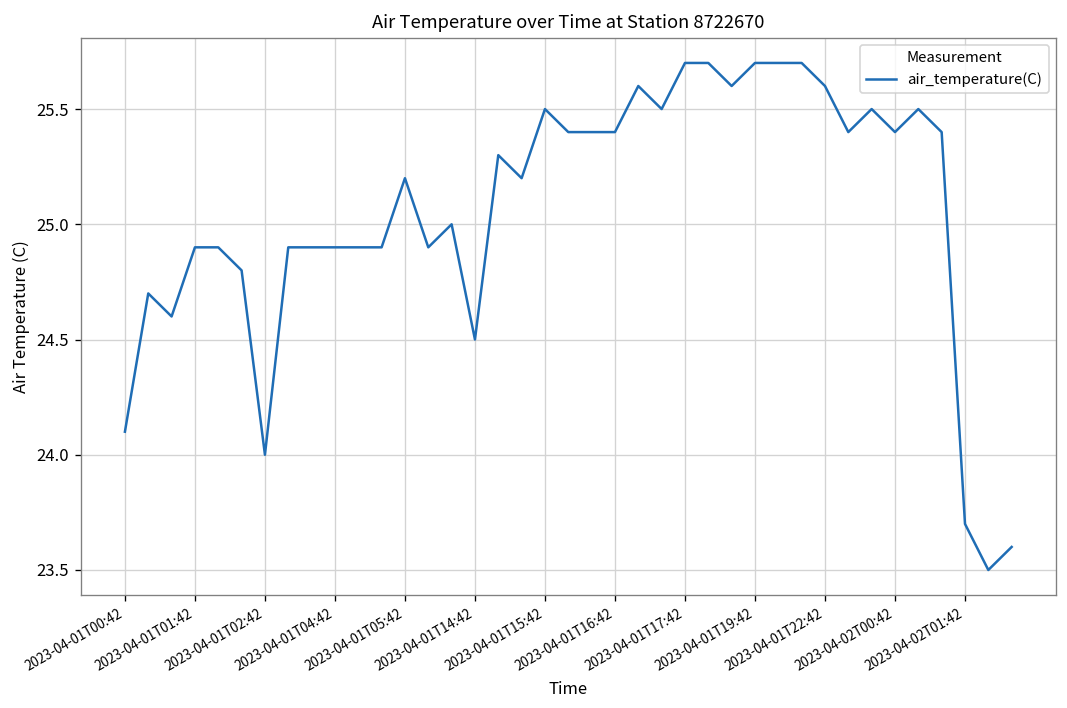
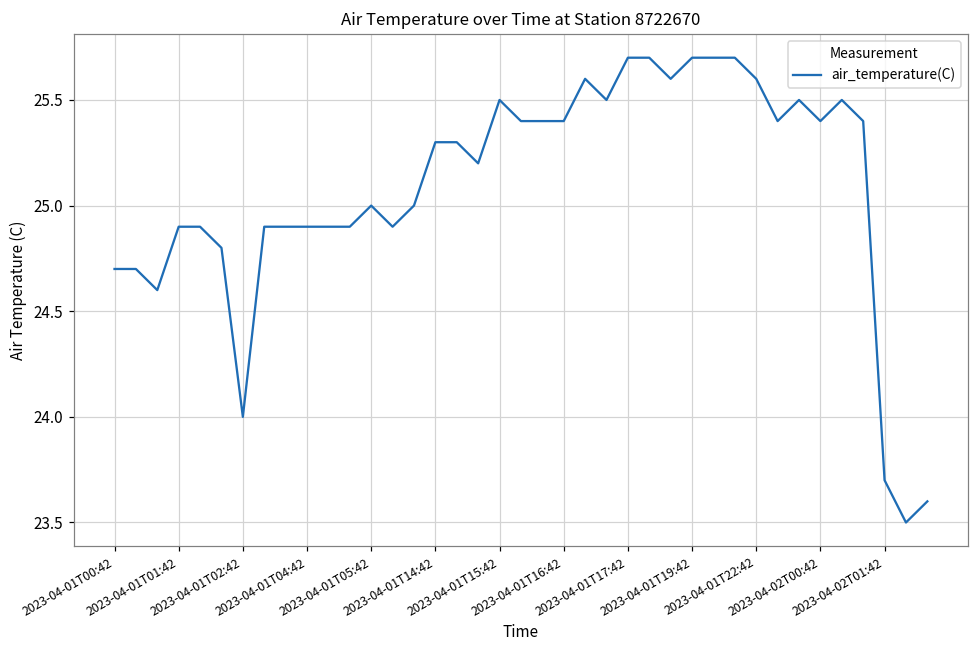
2023-04-01T00:42: 24.1 -> 24.7
2023-04-01T05:42: 25.2 -> 25.0
2023-04-01T14:42: 24.5 -> 25.3
